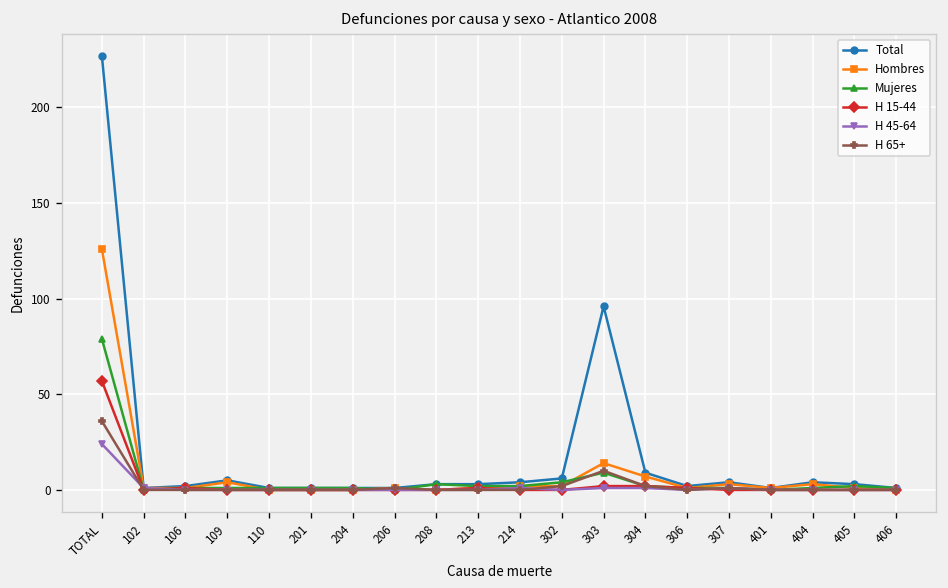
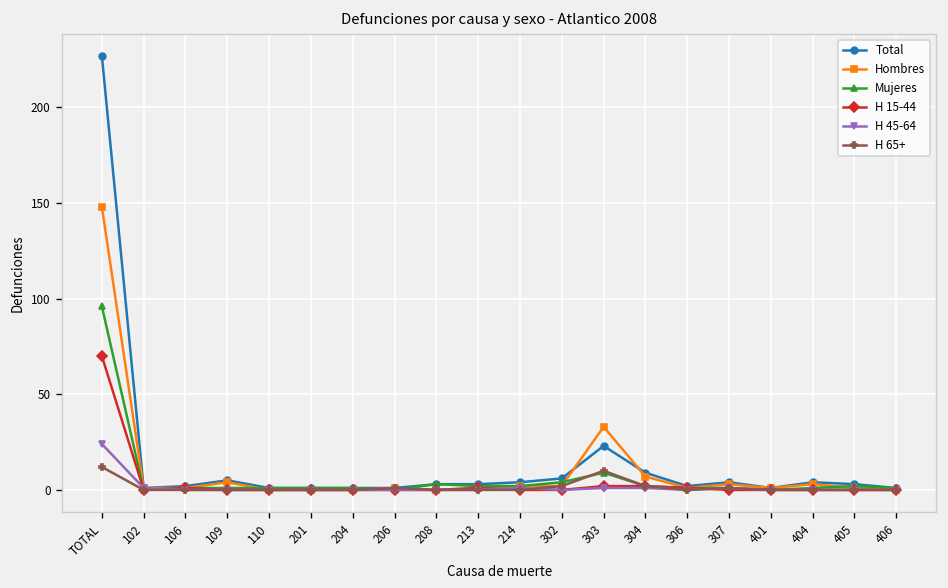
Hombres, TOTAL: 126 -> 148
Mujeres, TOTAL: 79 -> 96
H 15-44, TOTAL: 57 -> 70
H 65+, TOTAL: 36 -> 12
Total, 303: 96 -> 23
Hombres, 303: 14 -> 33
